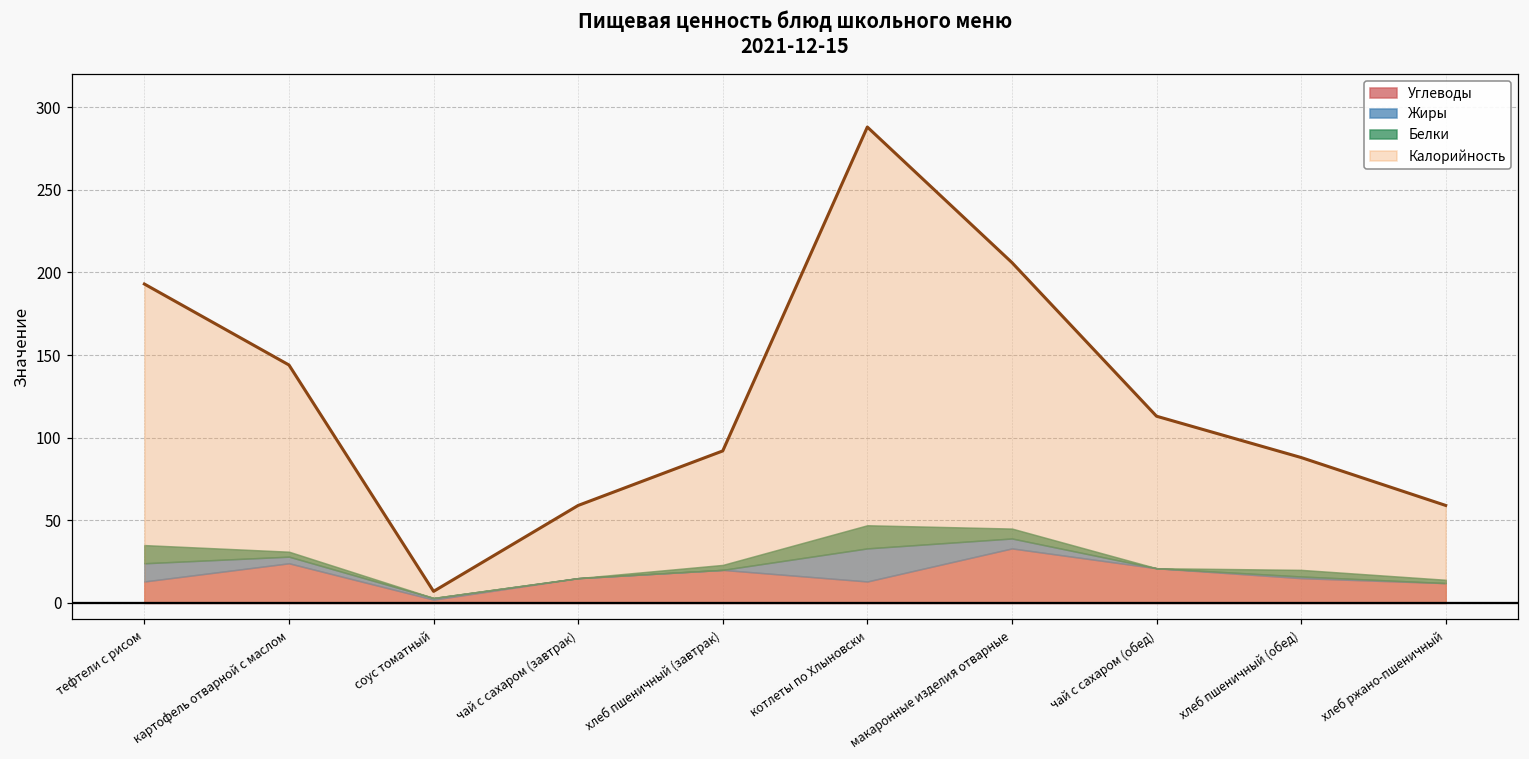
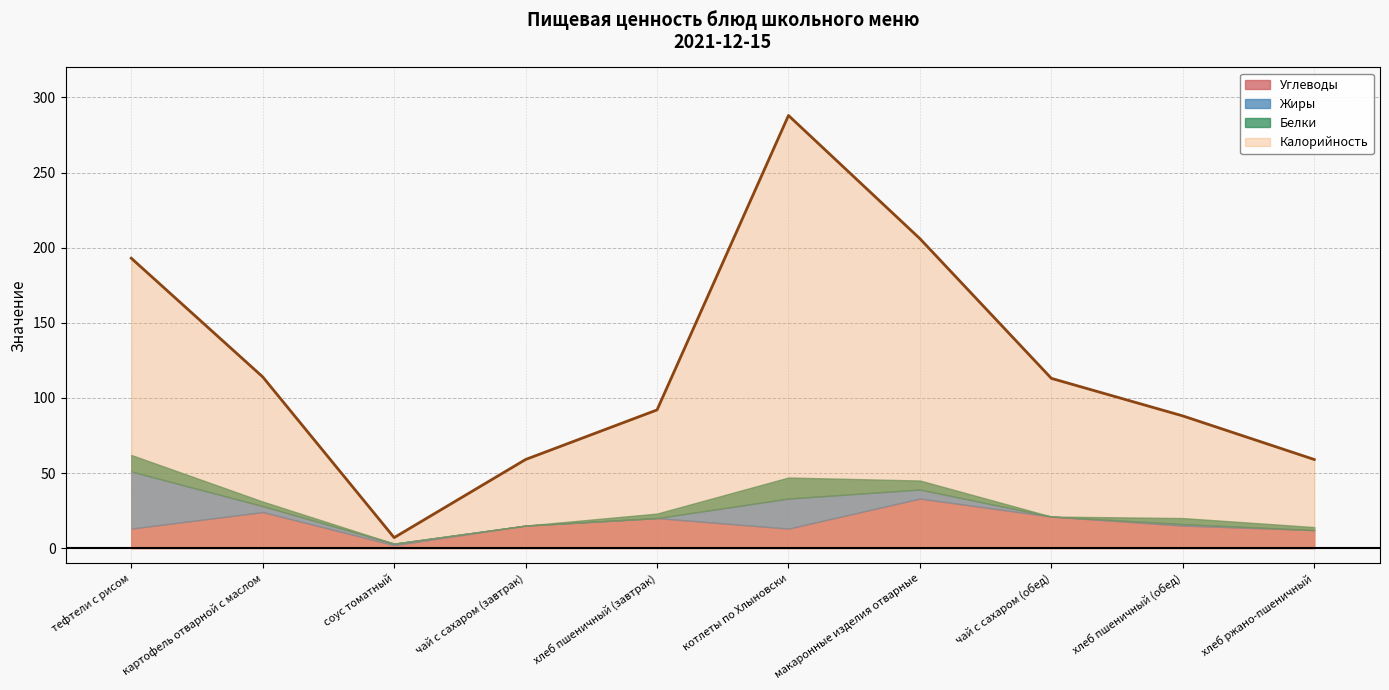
Жиры, тефтели с рисом: 11 -> 38
Калорийность, картофель отварной с маслом: 144 -> 114
